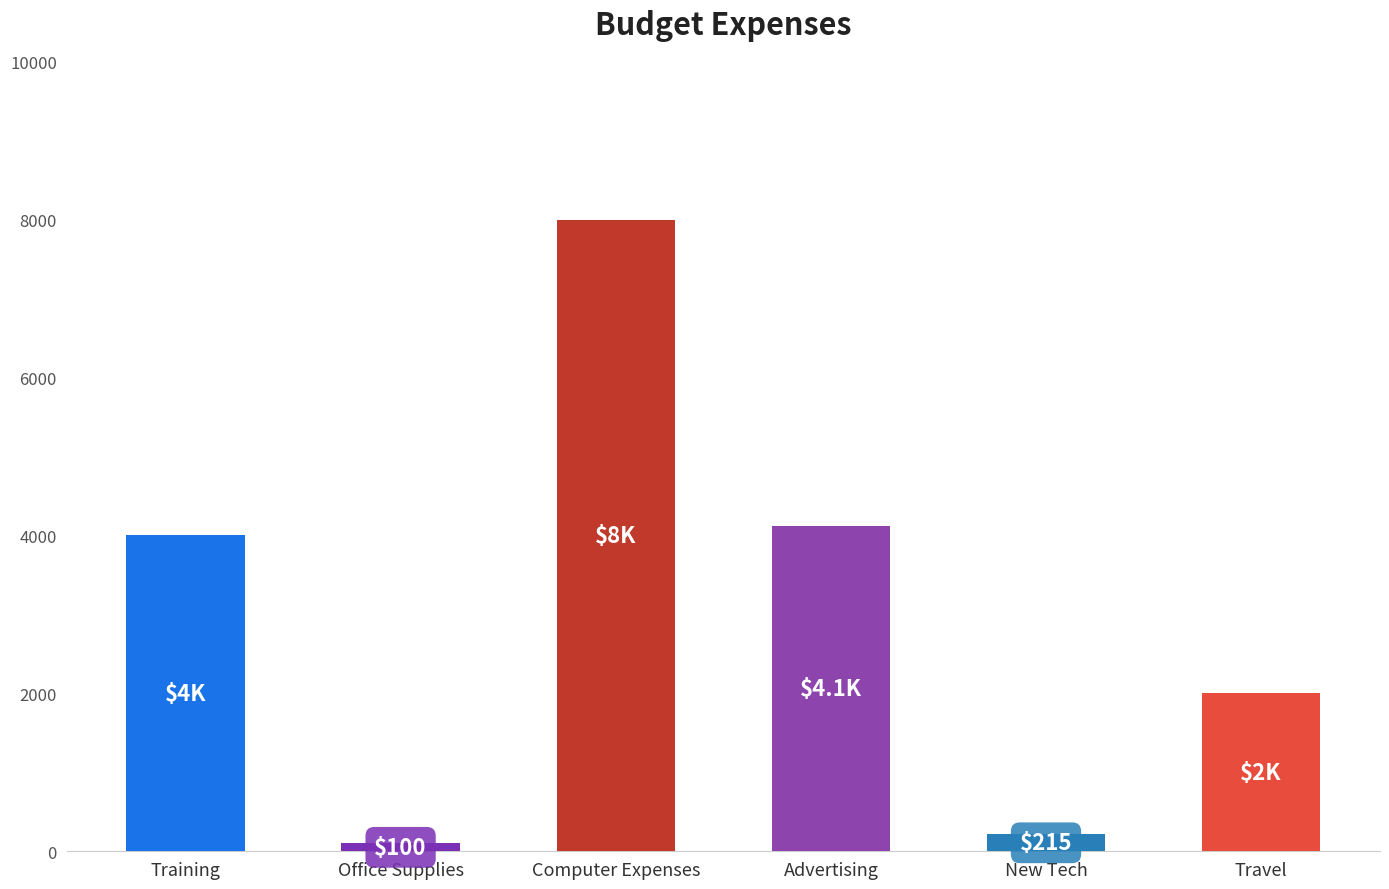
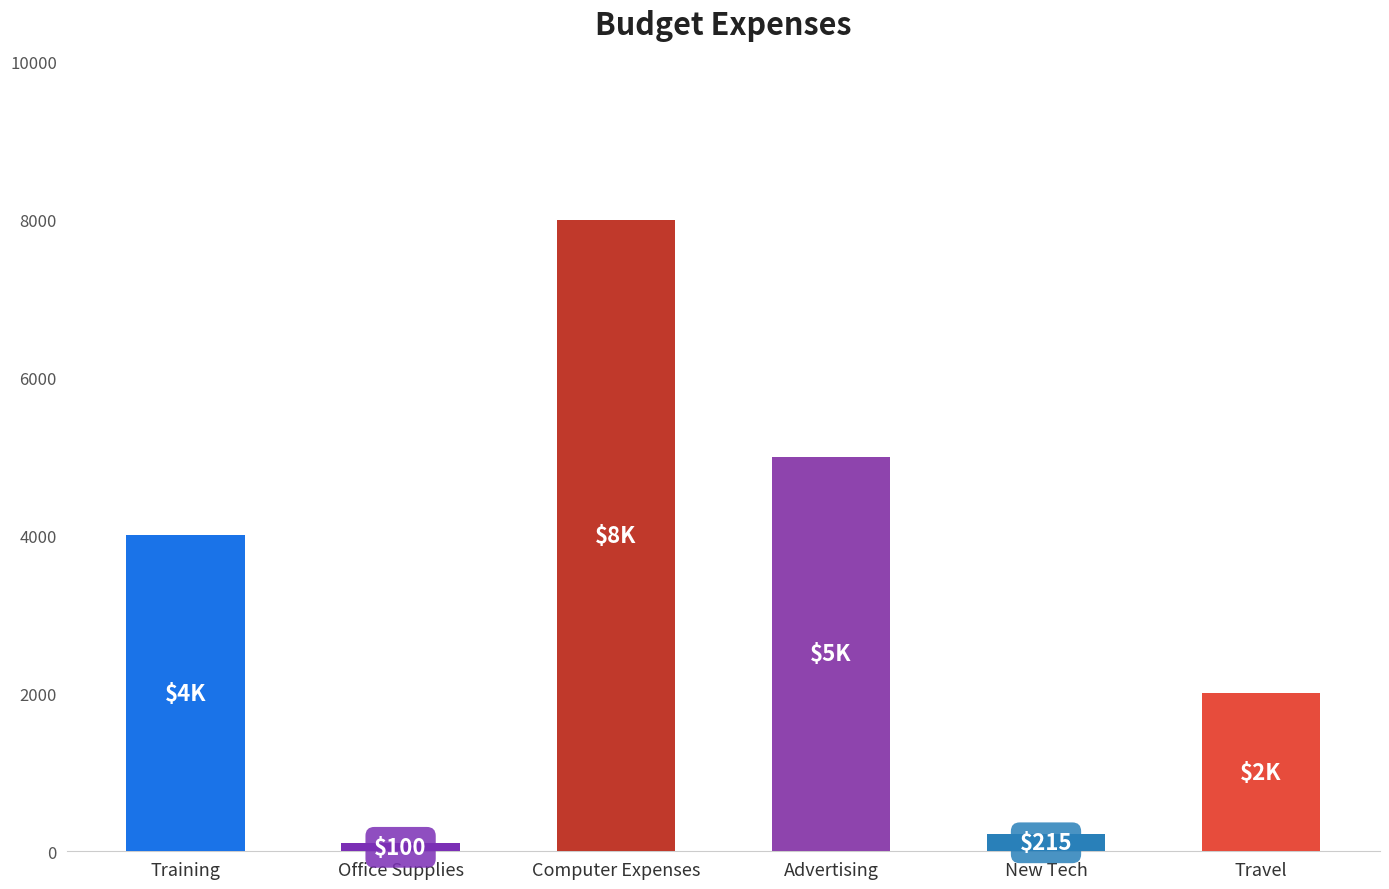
Advertising: $4.1K -> $5K
